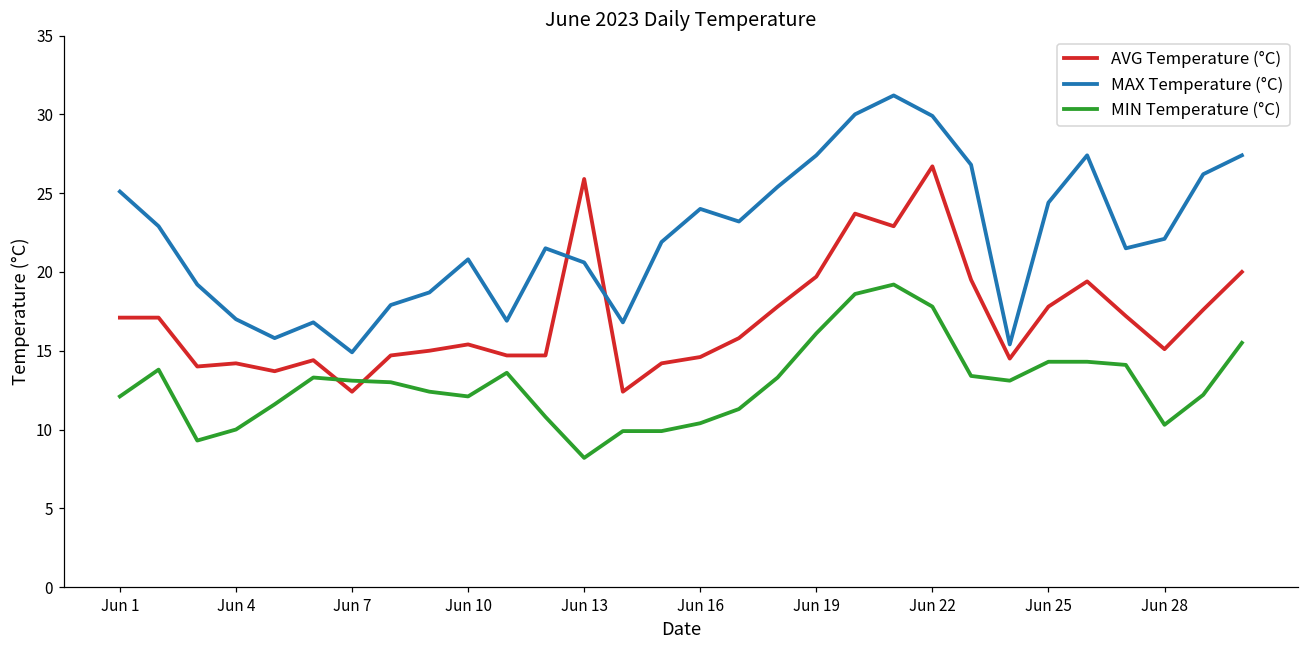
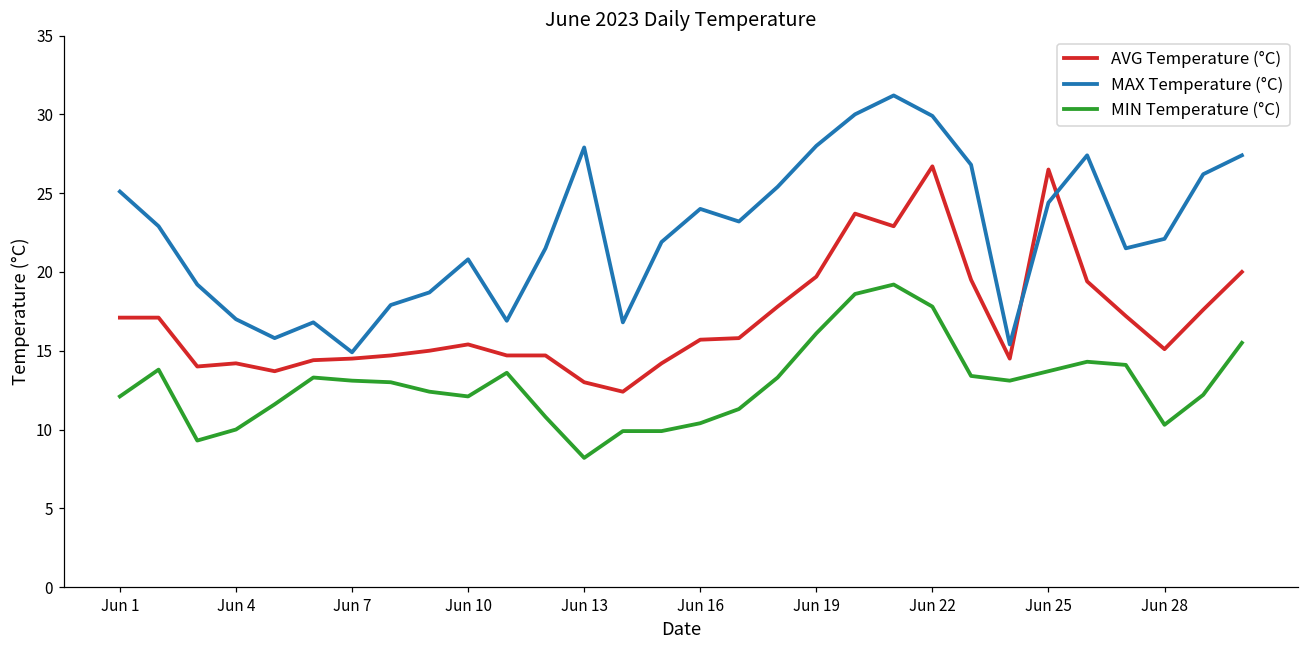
AVG Temperature (°C), Jun 7: 12.4 -> 14.5
AVG Temperature (°C), Jun 13: 25.9 -> 13.0
MAX Temperature (°C), Jun 13: 20.6 -> 27.9
AVG Temperature (°C), Jun 16: 14.6 -> 15.7
MAX Temperature (°C), Jun 19: 27.4 -> 28.0
AVG Temperature (°C), Jun 25: 17.8 -> 26.5
MIN Temperature (°C), Jun 25: 14.3 -> 13.7
